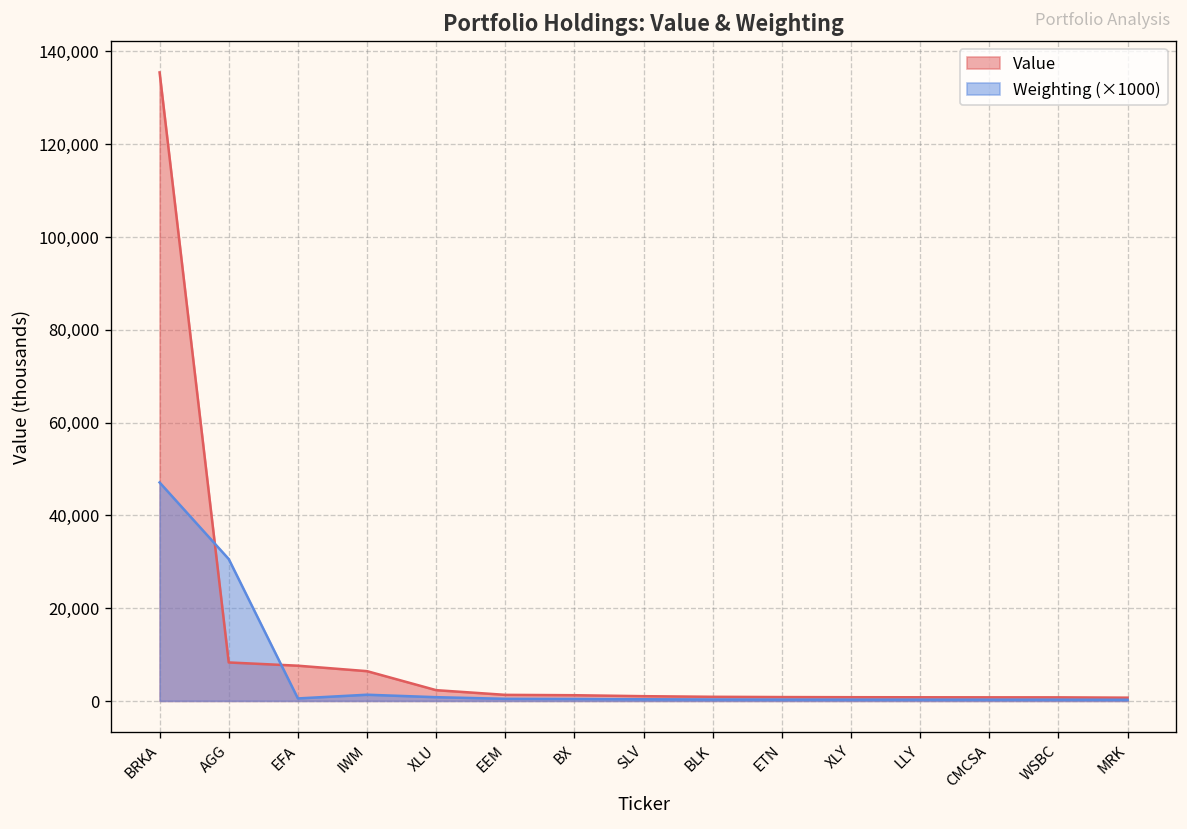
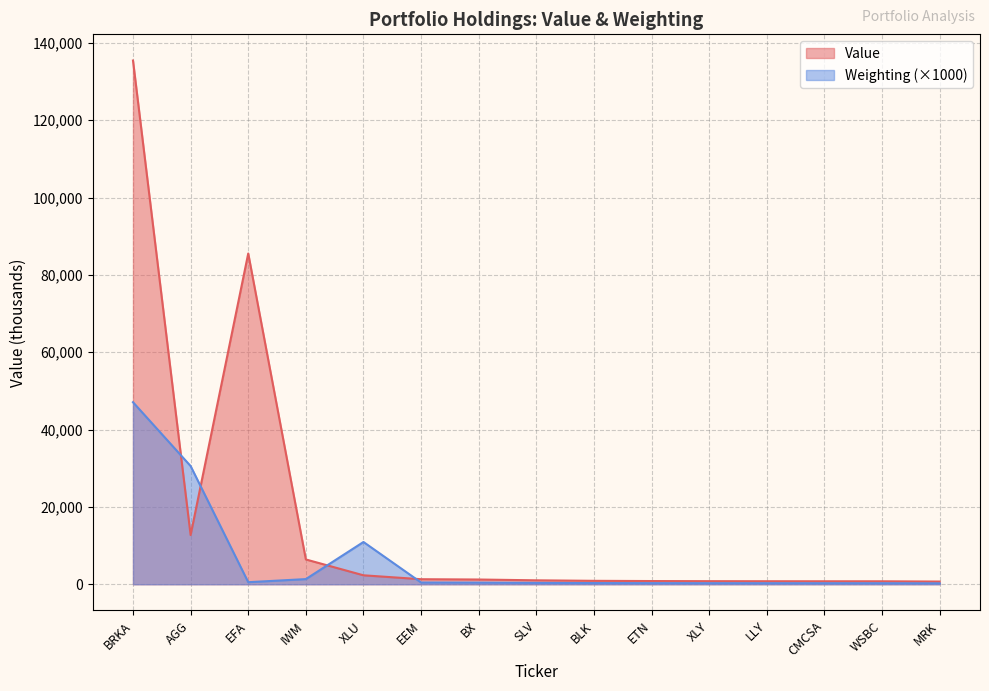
Value, AGG: 8,000 -> 13,000
Value, EFA: 8,000 -> 86,000
Weighting (×1000), XLU: 1,000 -> 11,000
